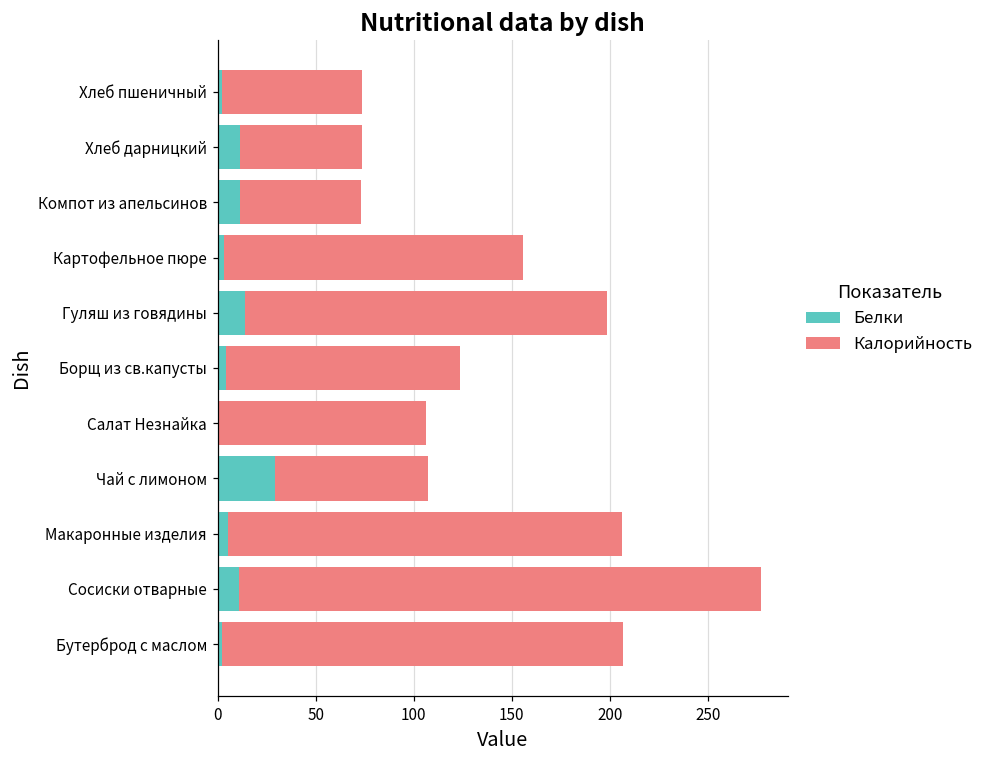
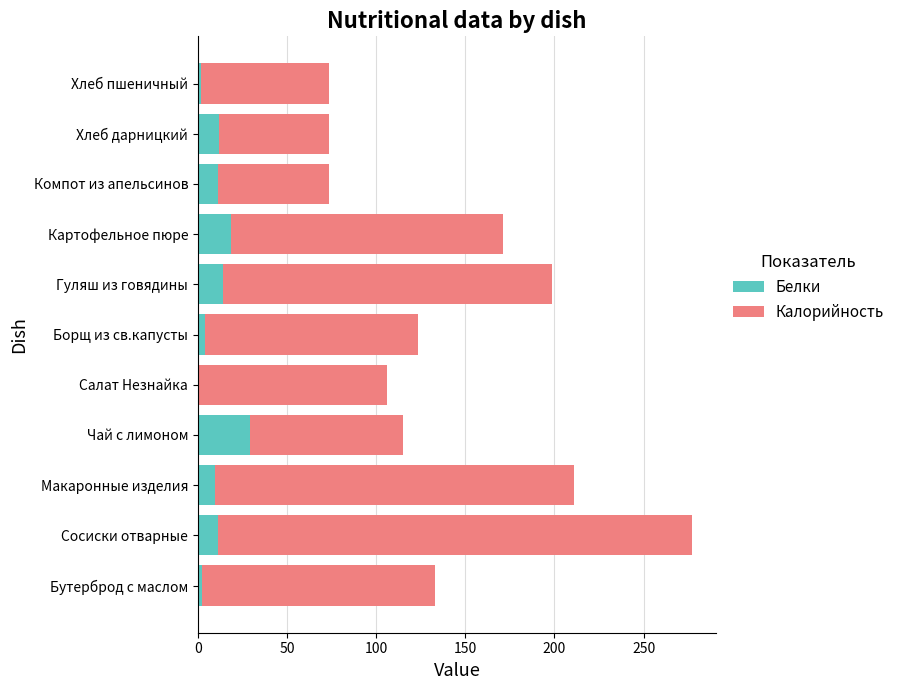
Белки, Картофельное пюре: 3 -> 18
Калорийность, Чай с лимоном: 78 -> 86
Белки, Макаронные изделия: 5 -> 10
Калорийность, Бутерброд с маслом: 204 -> 131
